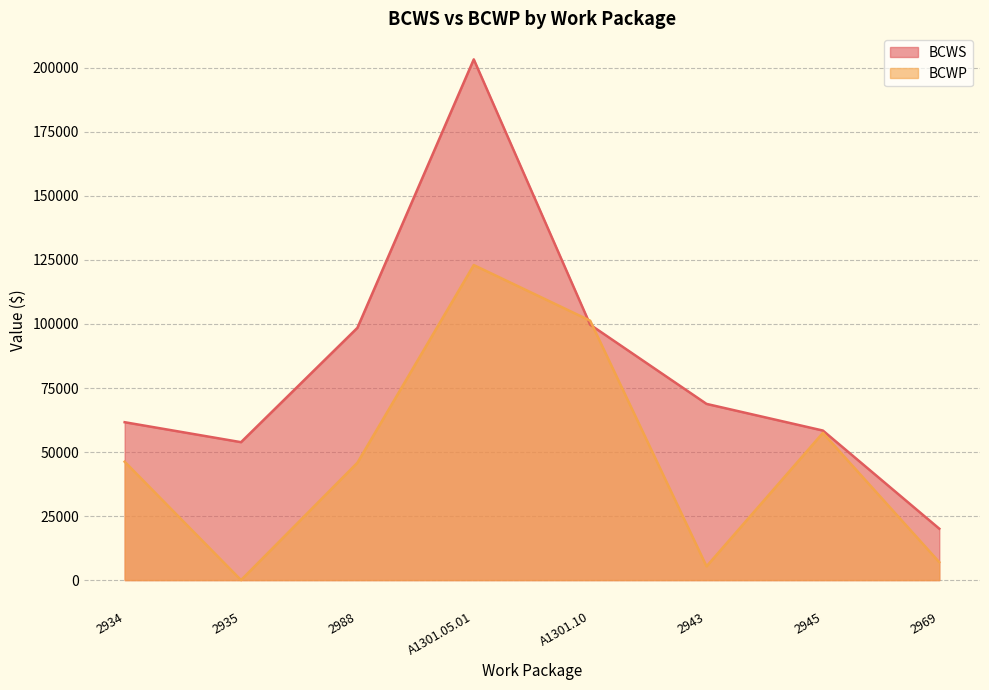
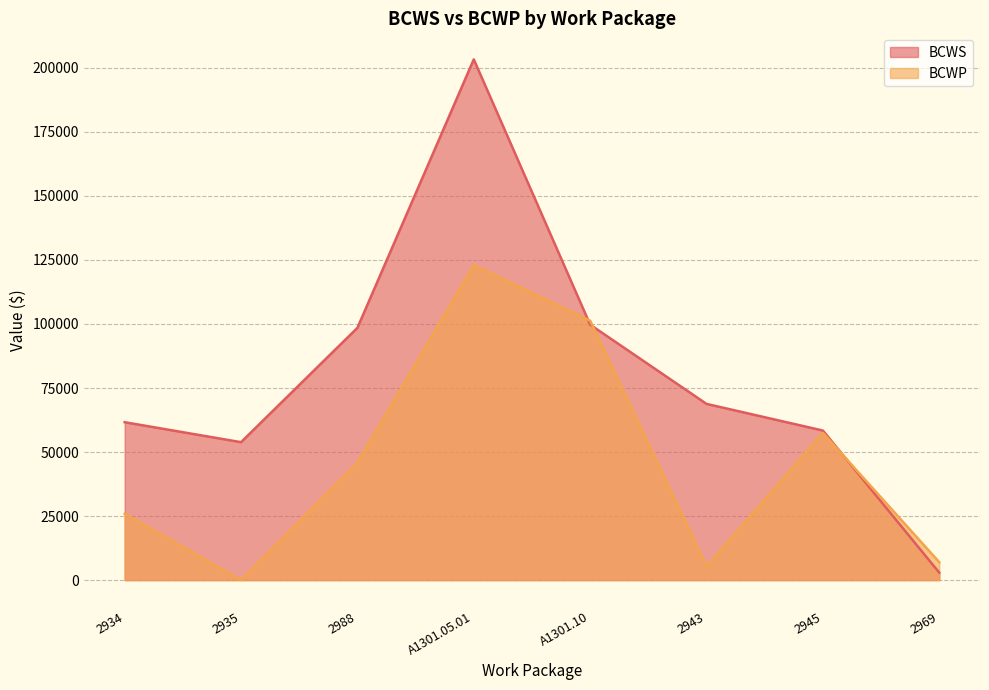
BCWP, 2934: 46000 -> 26000
BCWS, 2969: 20000 -> 3000
